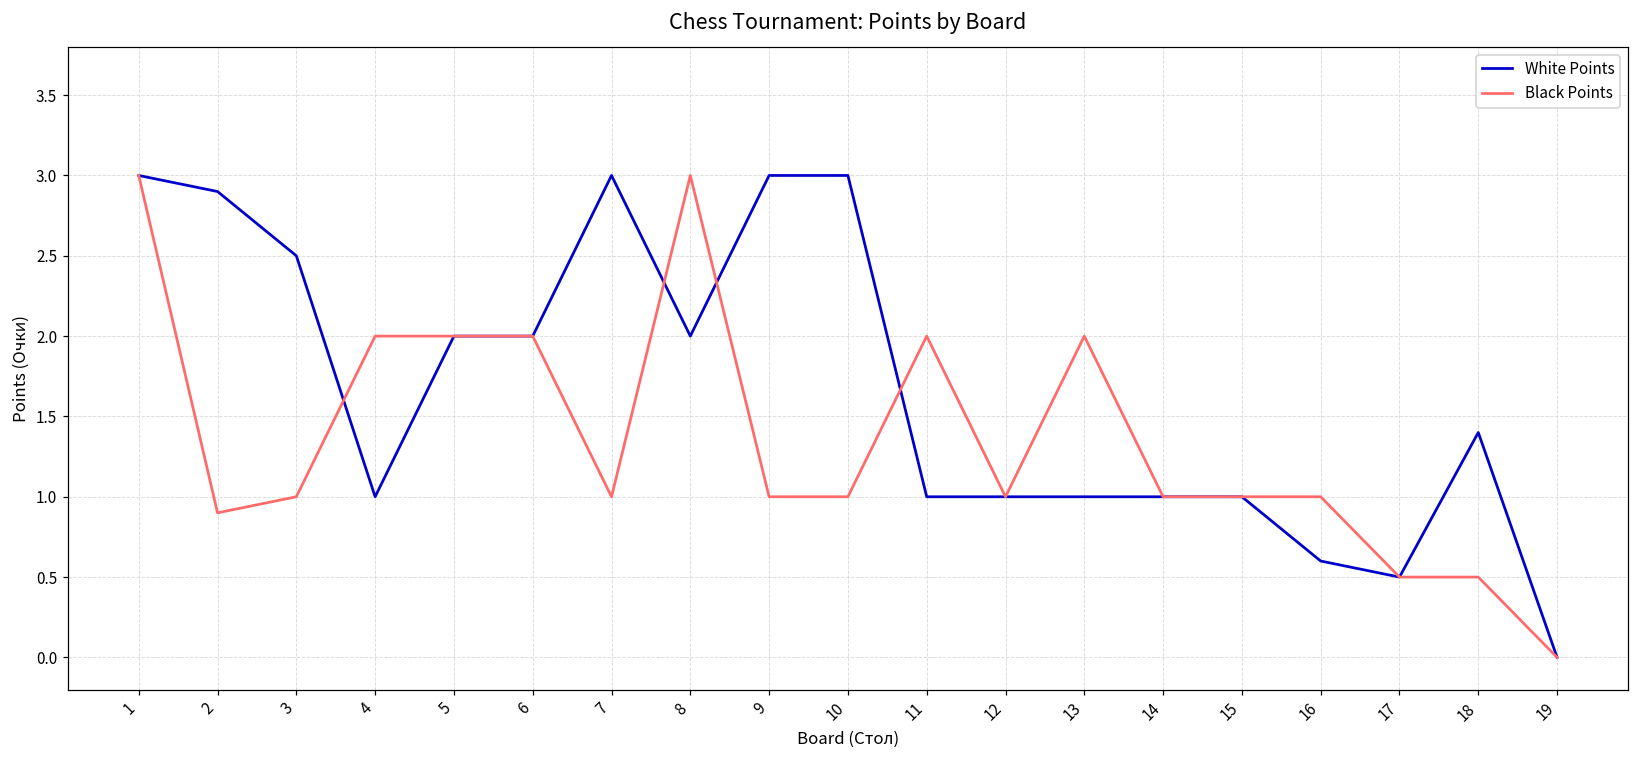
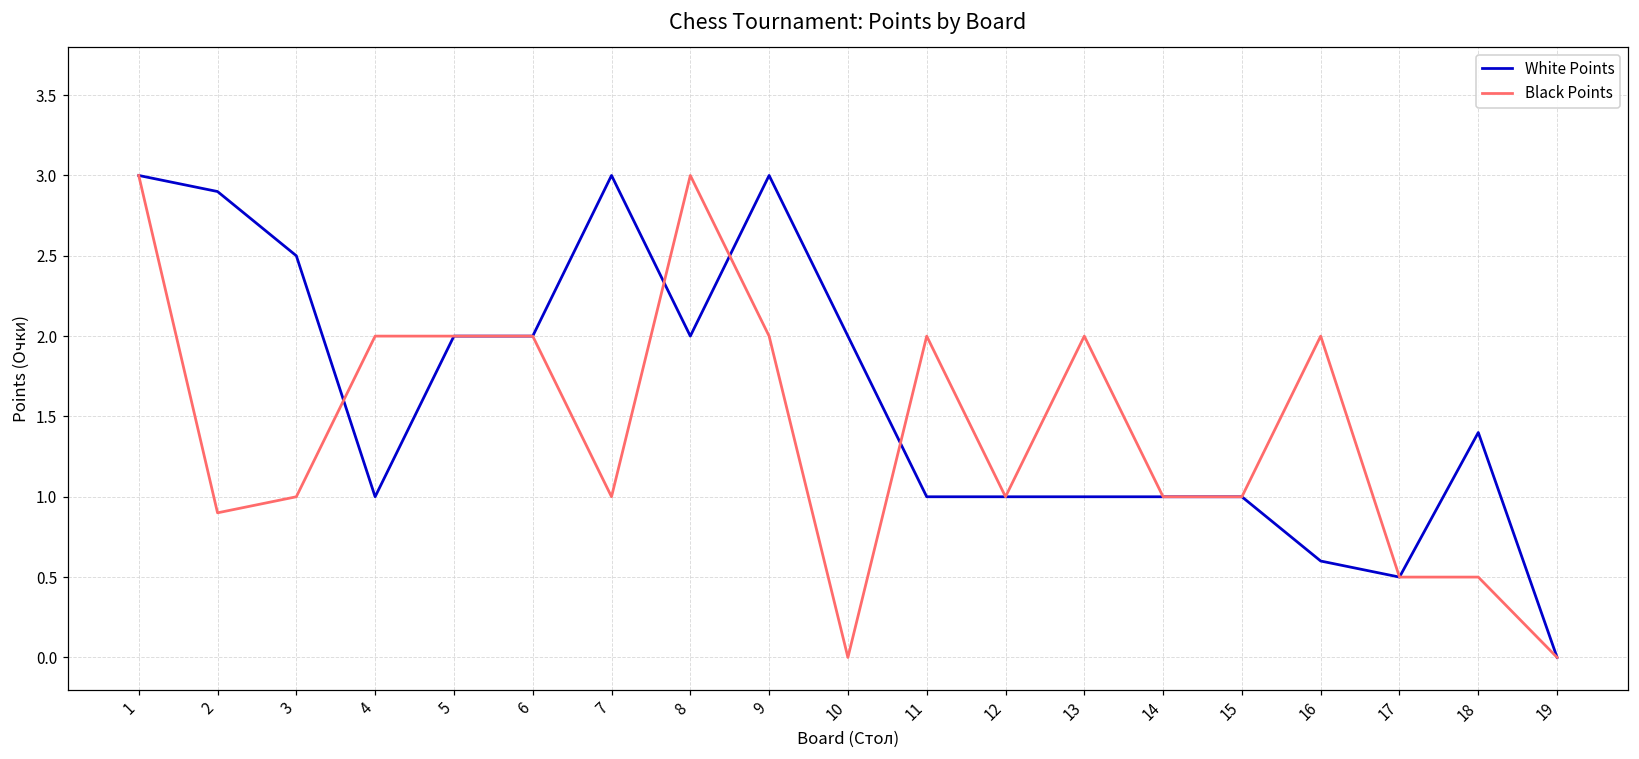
Black Points, 9: 1 -> 2
White Points, 10: 3 -> 2
Black Points, 10: 1 -> 0
Black Points, 16: 1 -> 2
